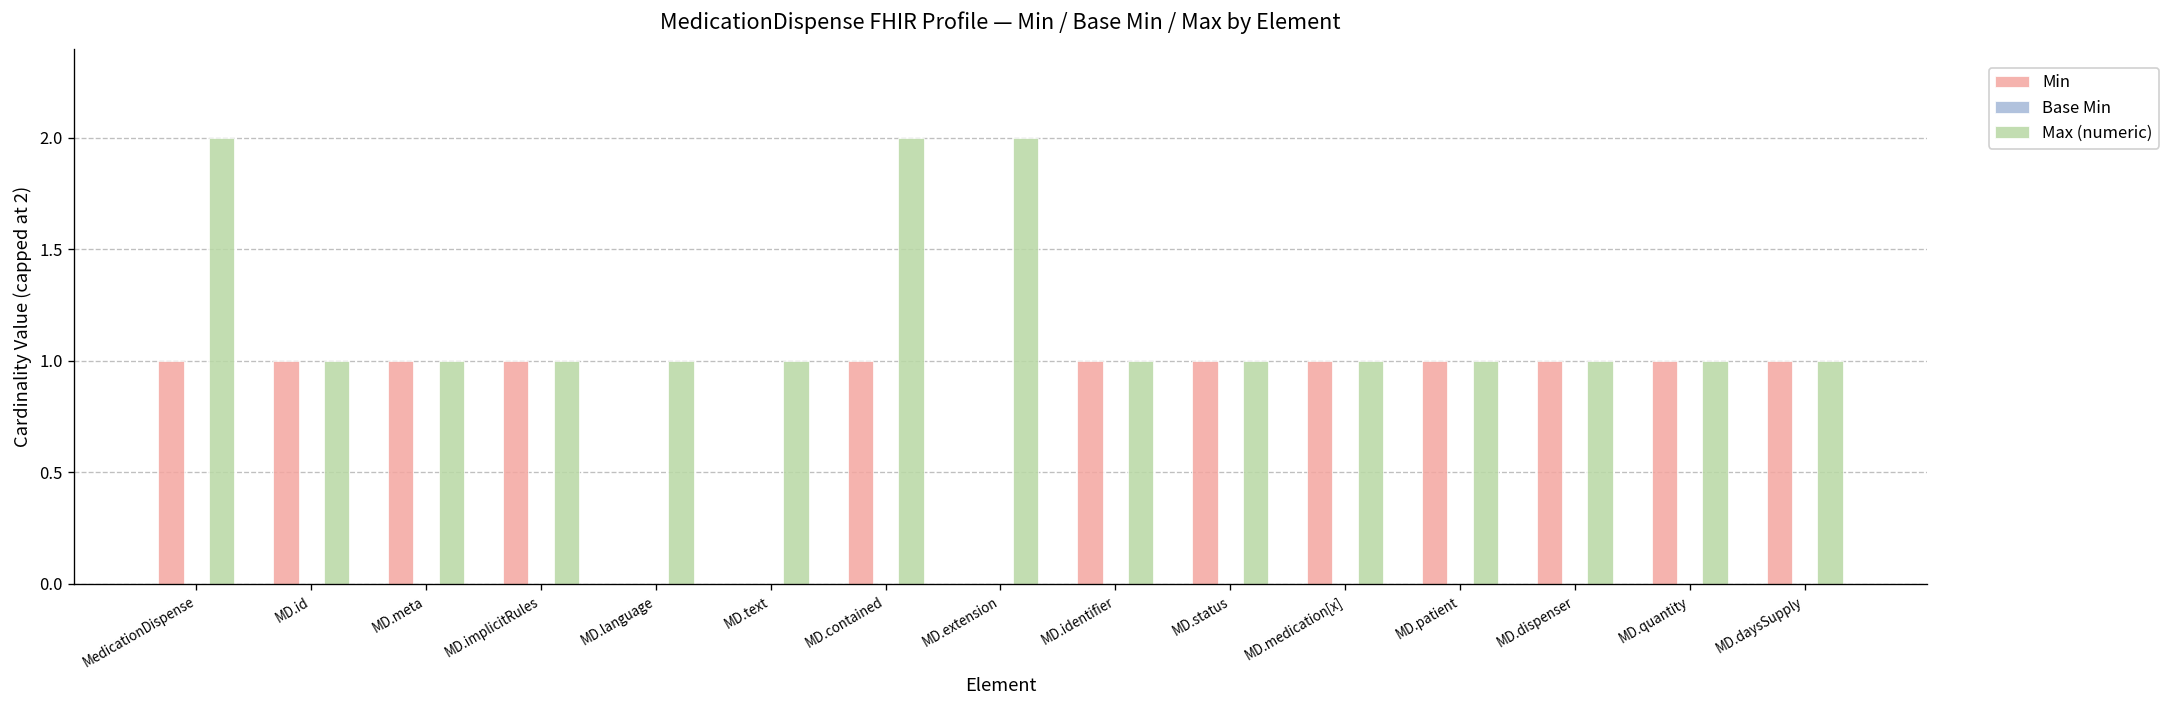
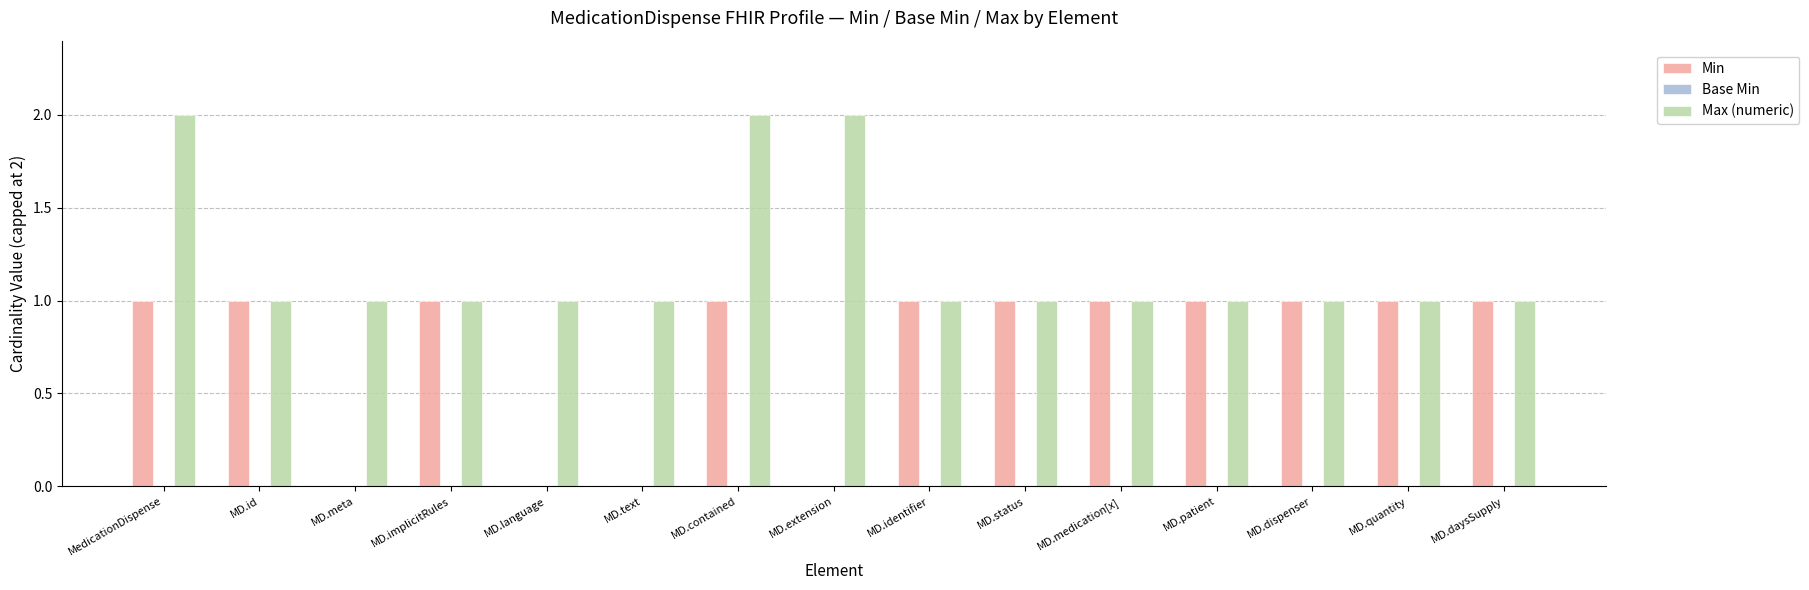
Min, MD.meta: 1 -> 0
